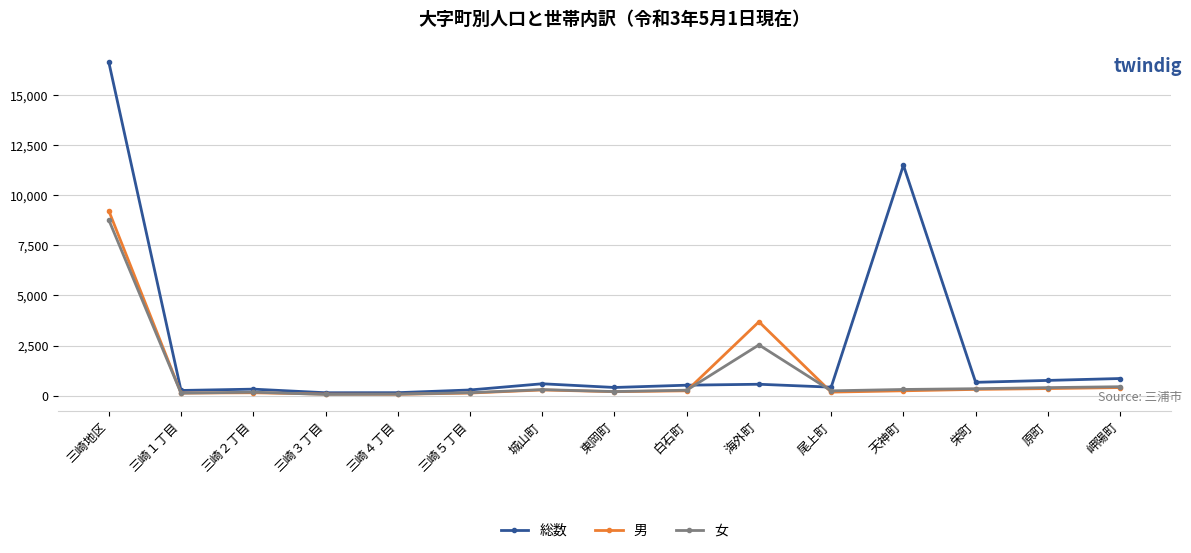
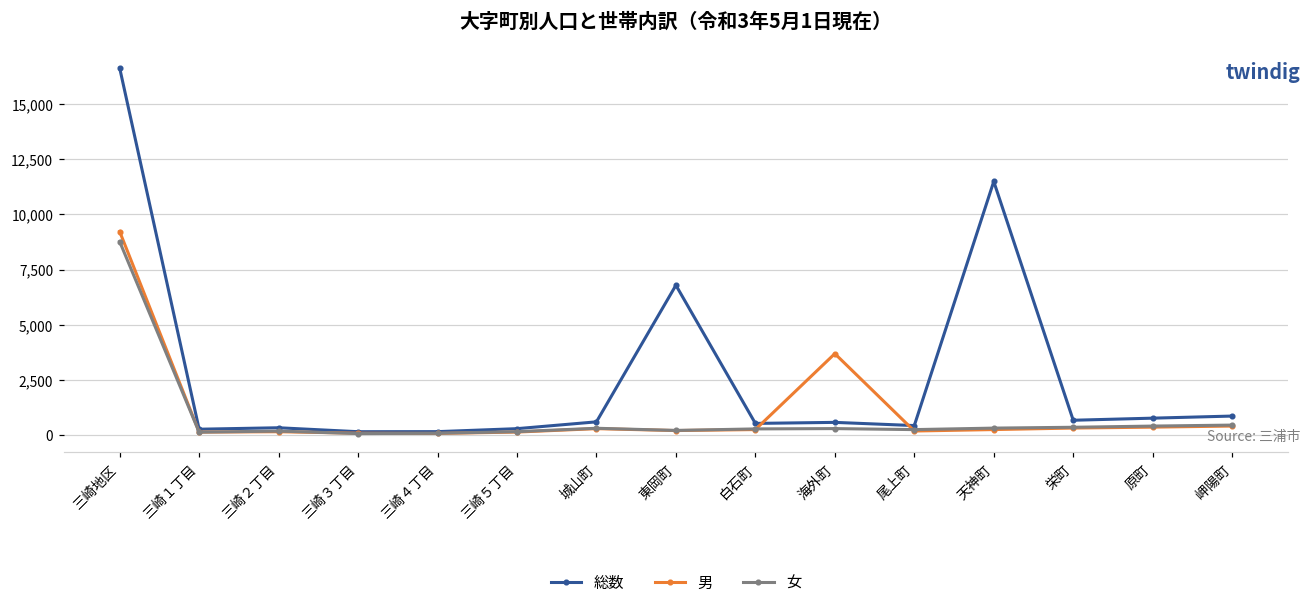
総数, 東岡町: 400 -> 6,800
女, 海外町: 2,500 -> 300
